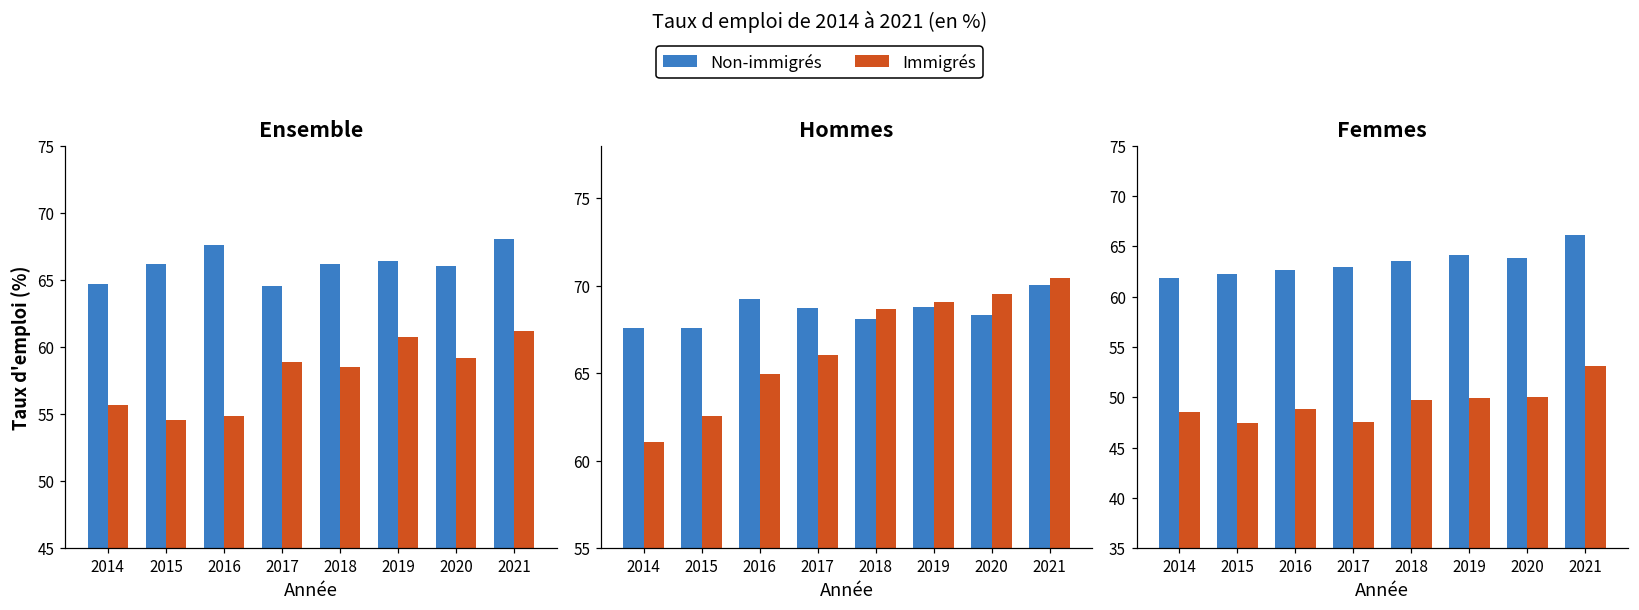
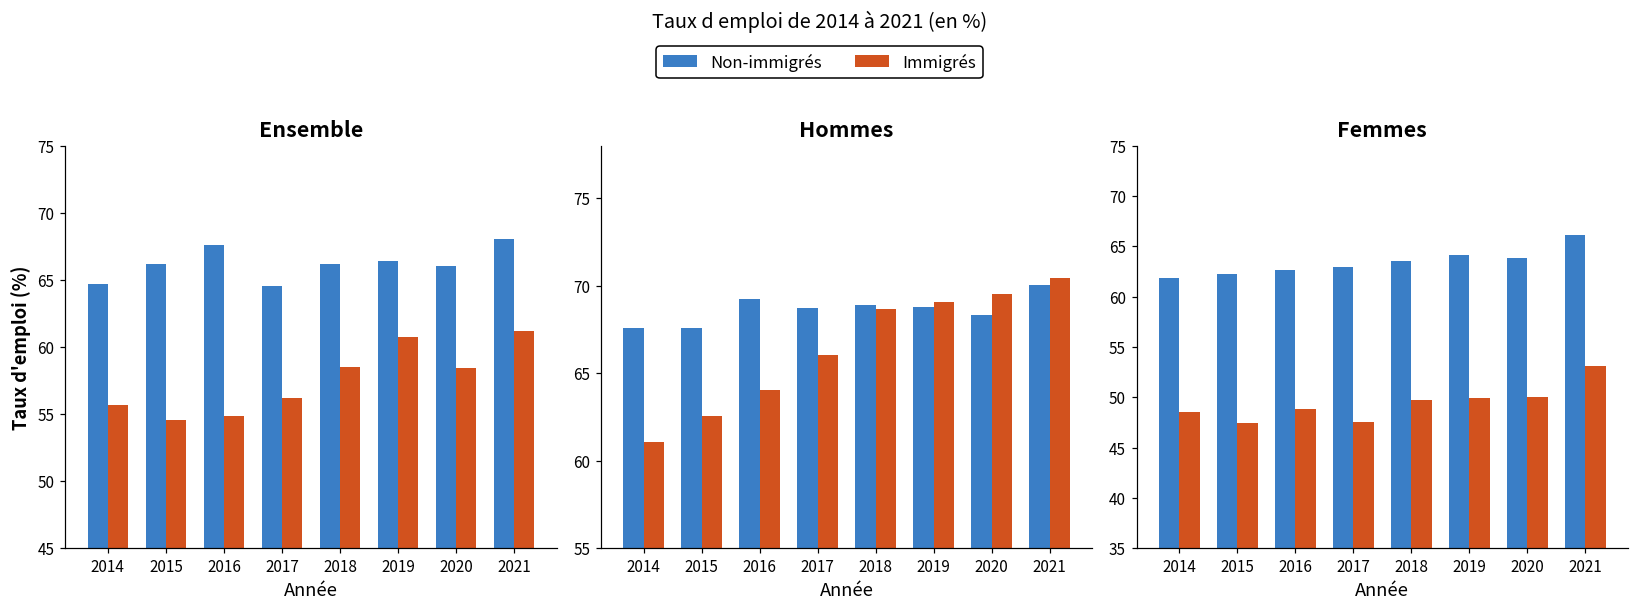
Ensemble, Immigrés, 2017: 58.9 -> 56.2
Ensemble, Immigrés, 2020: 59.2 -> 58.5
Hommes, Immigrés, 2016: 65.0 -> 64.0
Hommes, Non-immigrés, 2018: 68.1 -> 68.9
